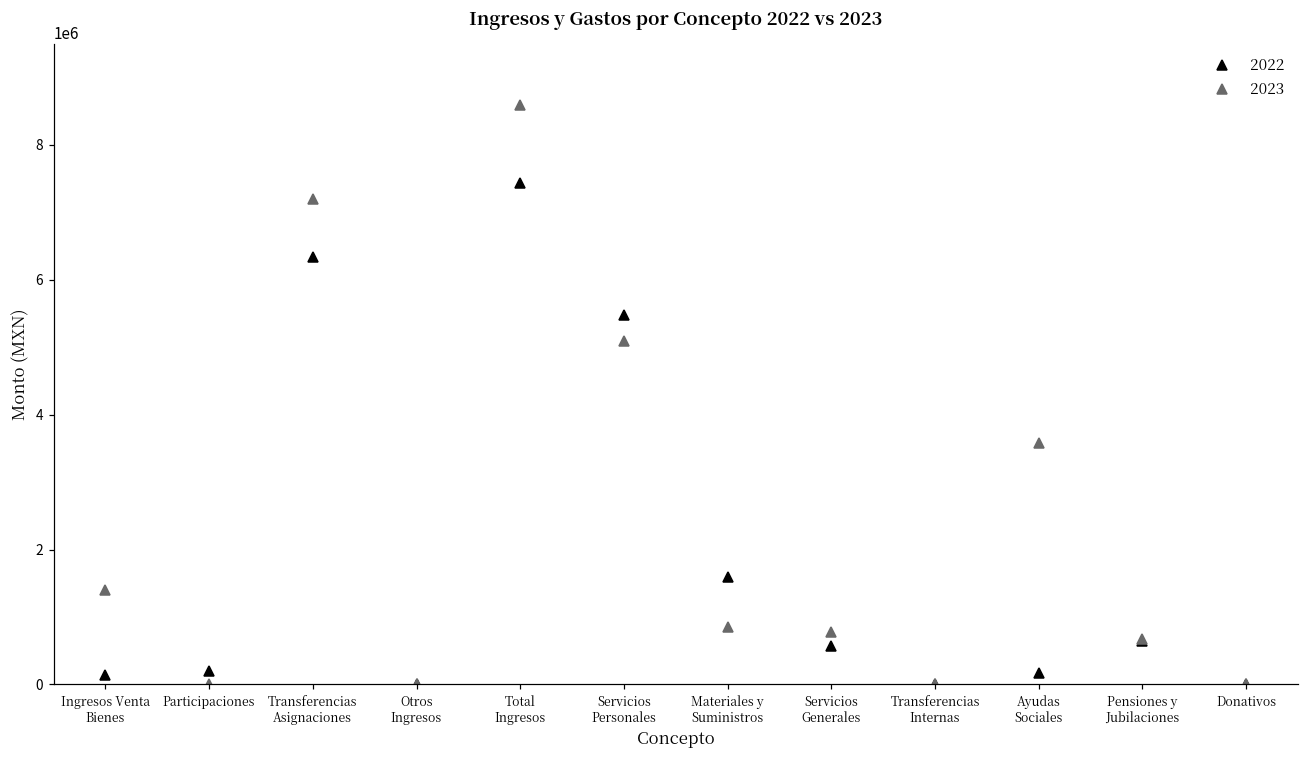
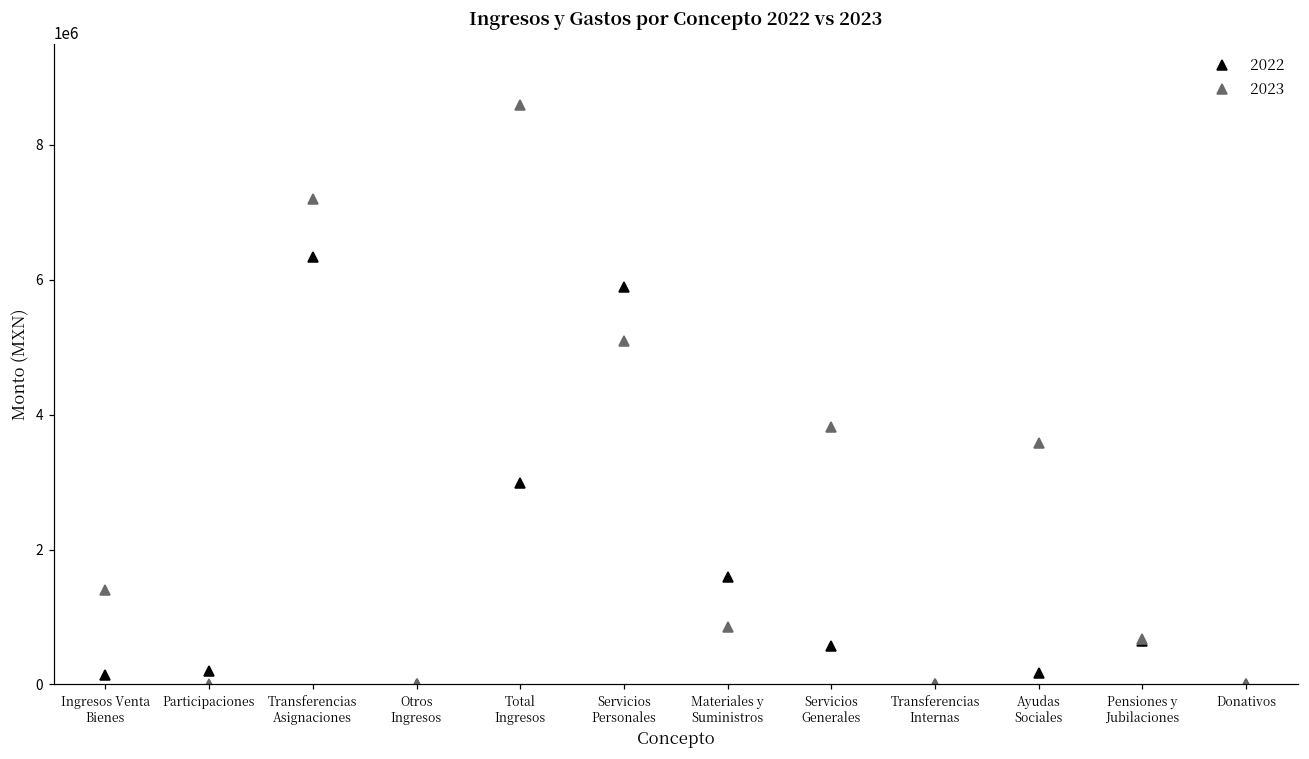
2022, Total Ingresos: 7400000 -> 3000000
2022, Servicios Personales: 5500000 -> 5900000
2023, Servicios Generales: 800000 -> 3800000
